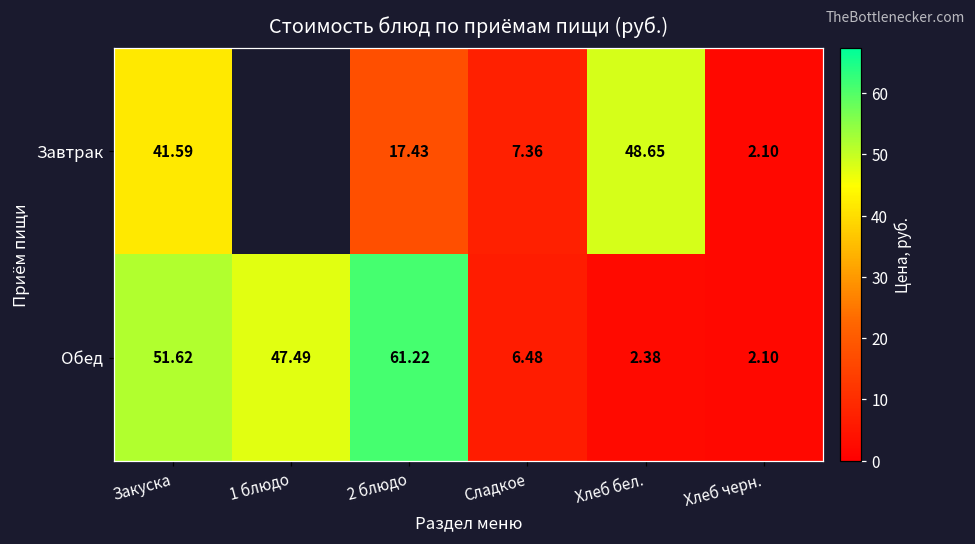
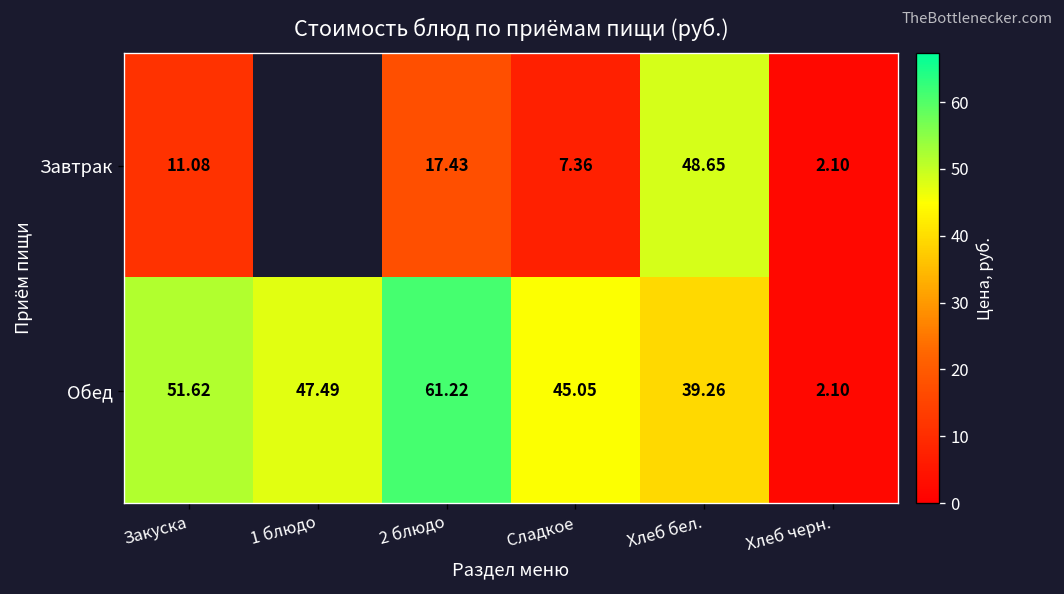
Завтрак, Закуска: 41.59 -> 11.08
Обед, Сладкое: 6.48 -> 45.05
Обед, Хлеб бел.: 2.38 -> 39.26
